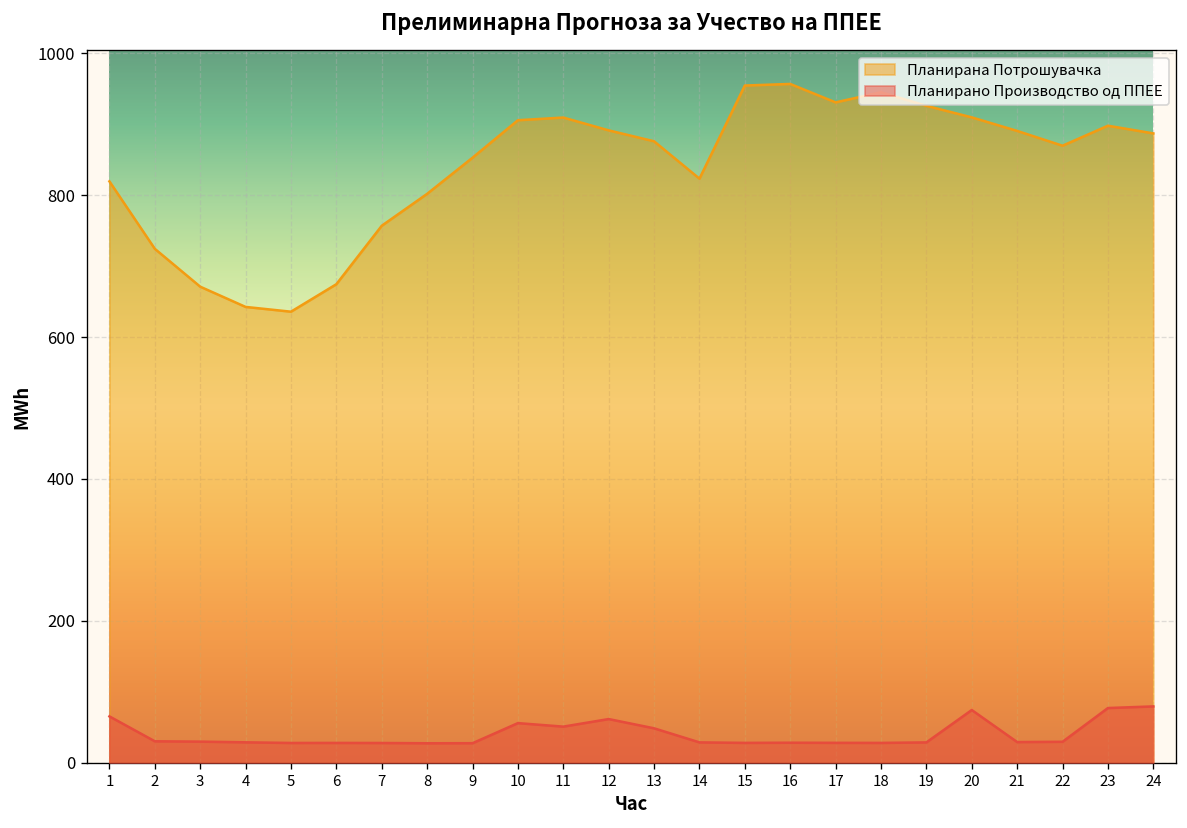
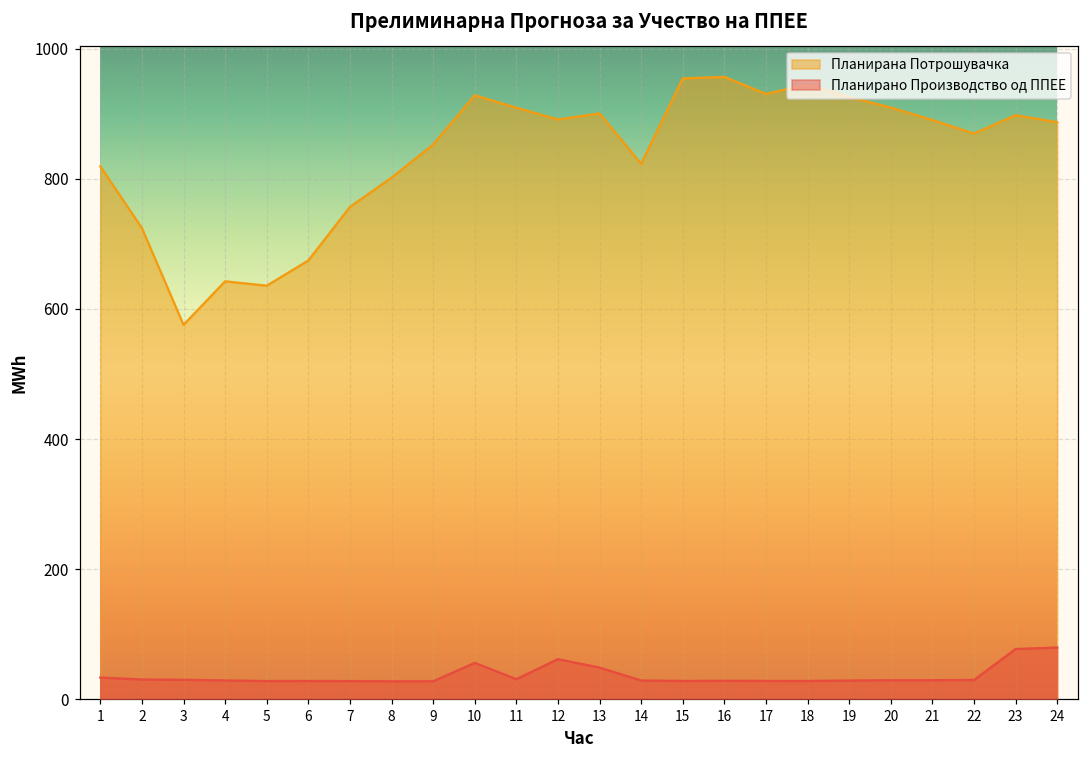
Планирано Производство од ППЕЕ, 1: 70 -> 30
Планирана Потрошувачка, 3: 670 -> 580
Планирана Потрошувачка, 10: 910 -> 930
Планирано Производство од ППЕЕ, 11: 50 -> 30
Планирана Потрошувачка, 13: 880 -> 900
Планирано Производство од ППЕЕ, 20: 70 -> 30
